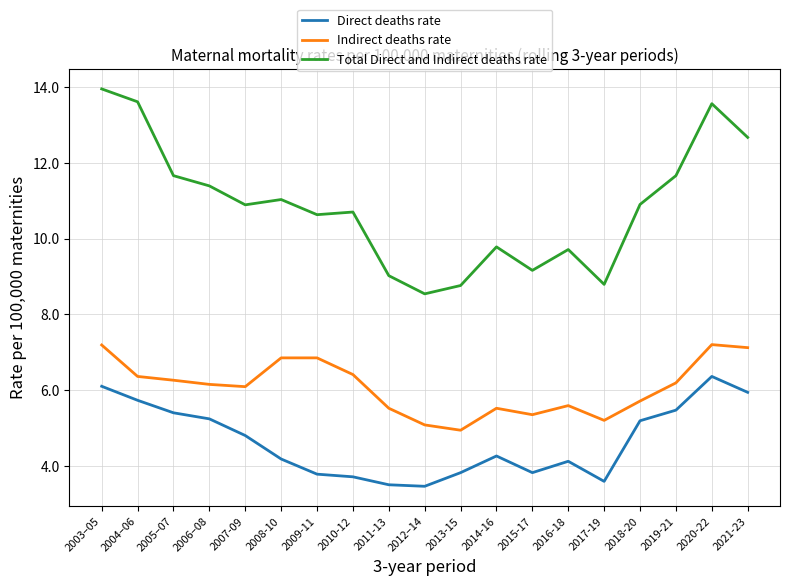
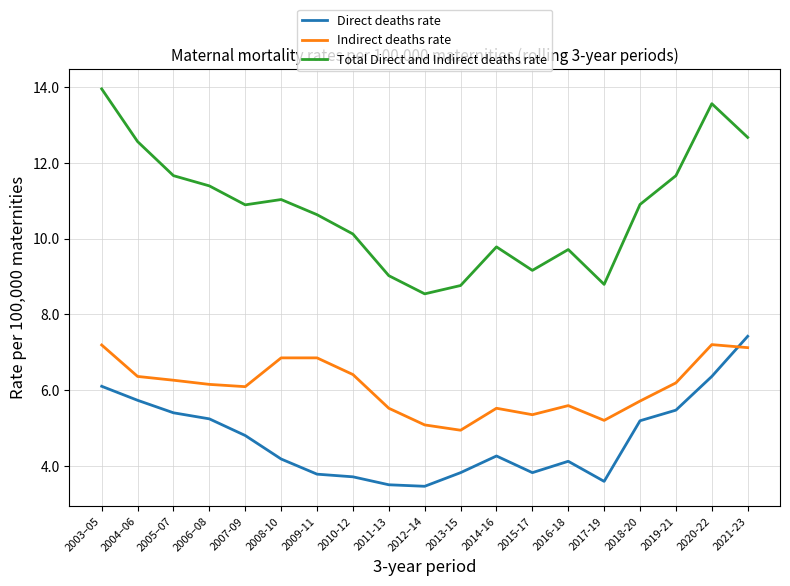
Total Direct and Indirect deaths rate, 2004–06: 13.6 -> 12.6
Total Direct and Indirect deaths rate, 2010-12: 10.7 -> 10.1
Direct deaths rate, 2021-23: 5.9 -> 7.4
